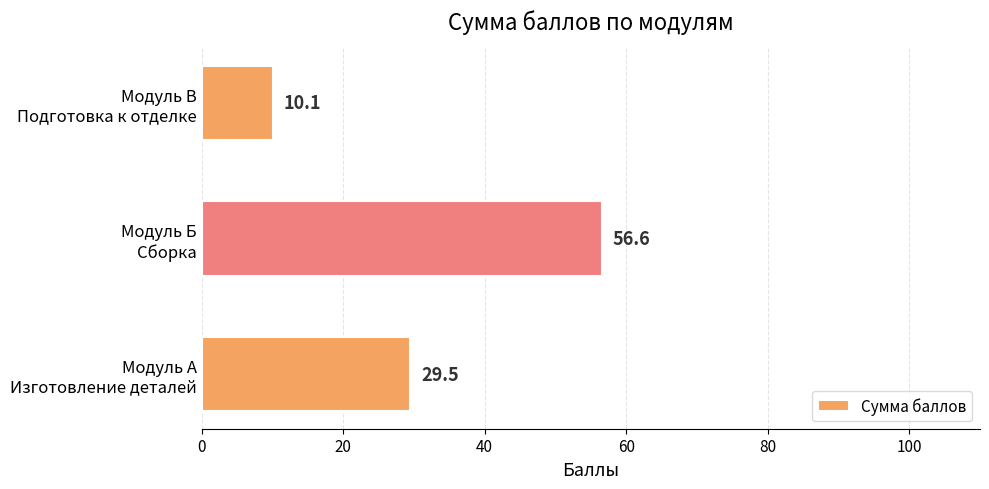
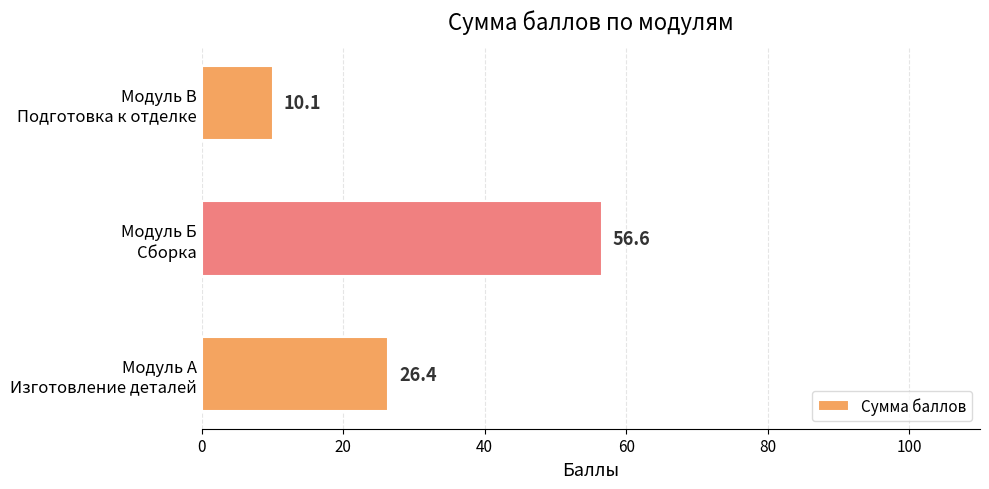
Модуль А Изготовление деталей: 29.5 -> 26.4
